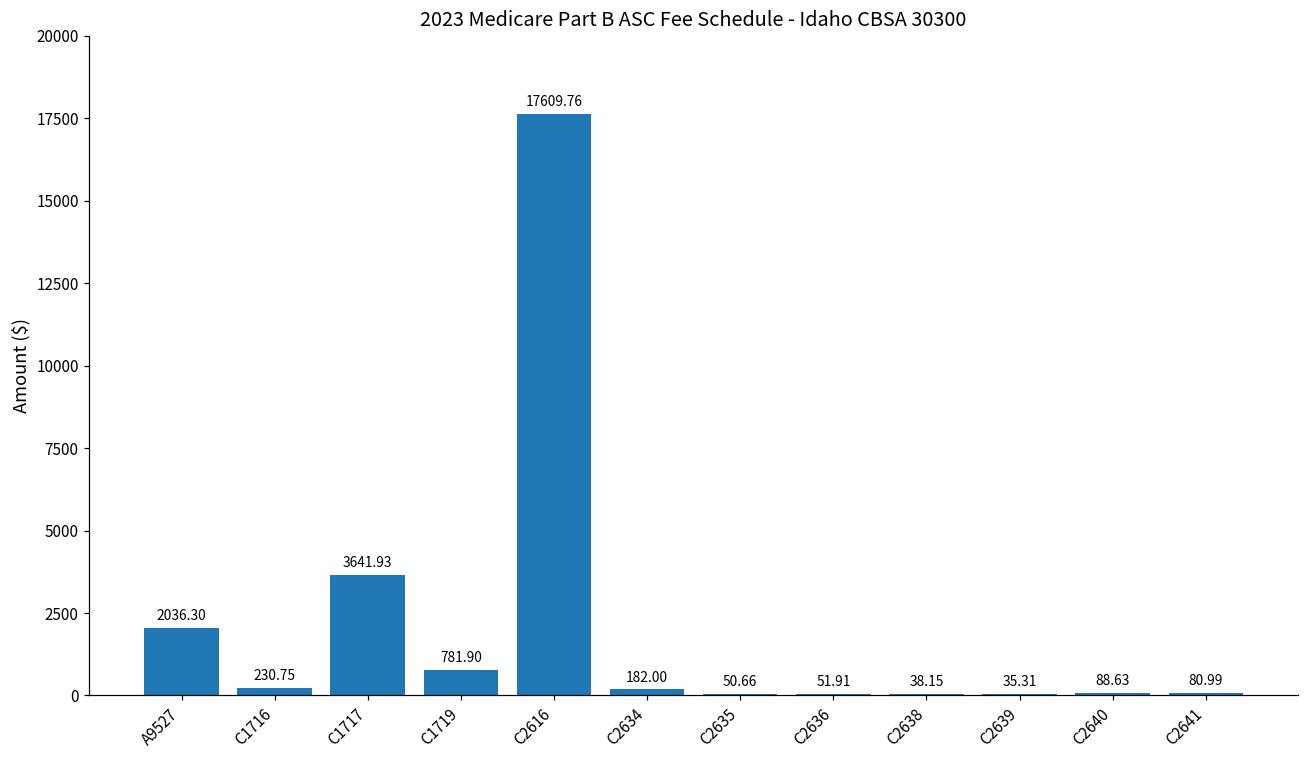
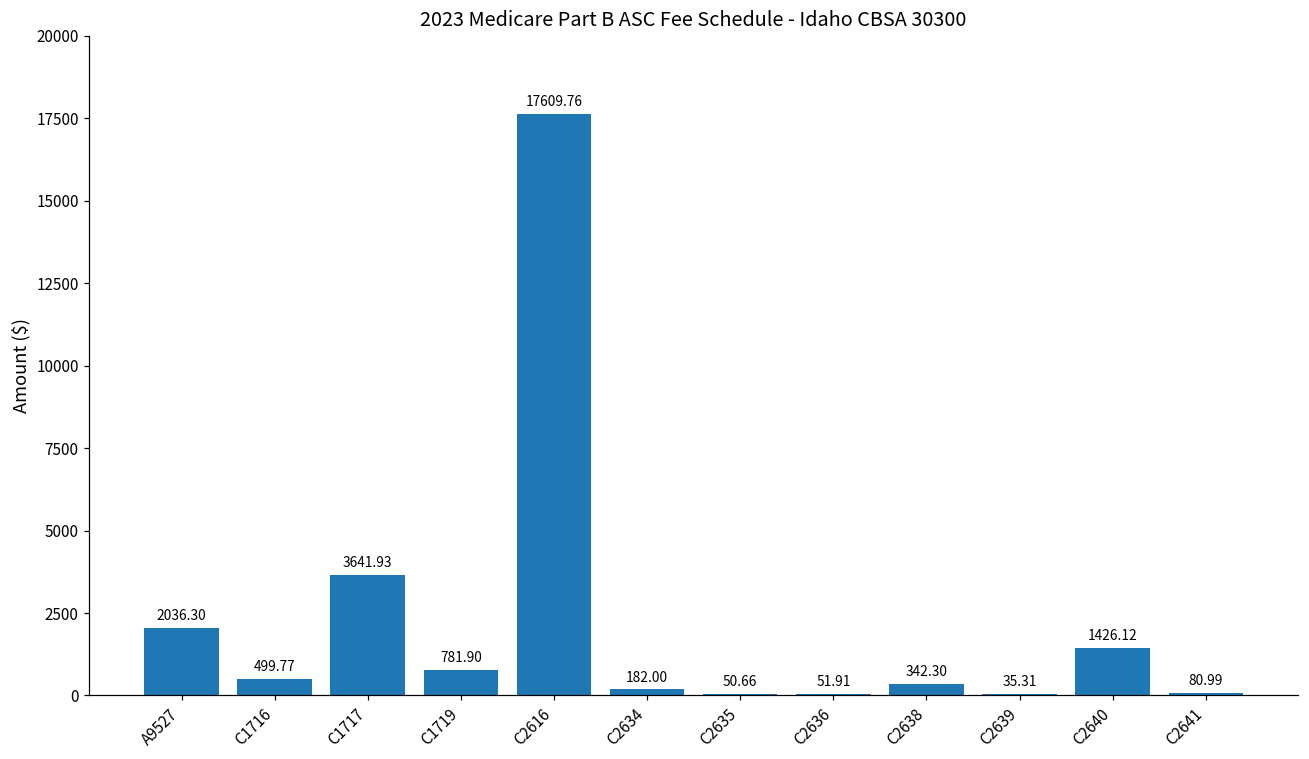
C1716: 230.75 -> 499.77
C2638: 38.15 -> 342.30
C2640: 88.63 -> 1426.12
